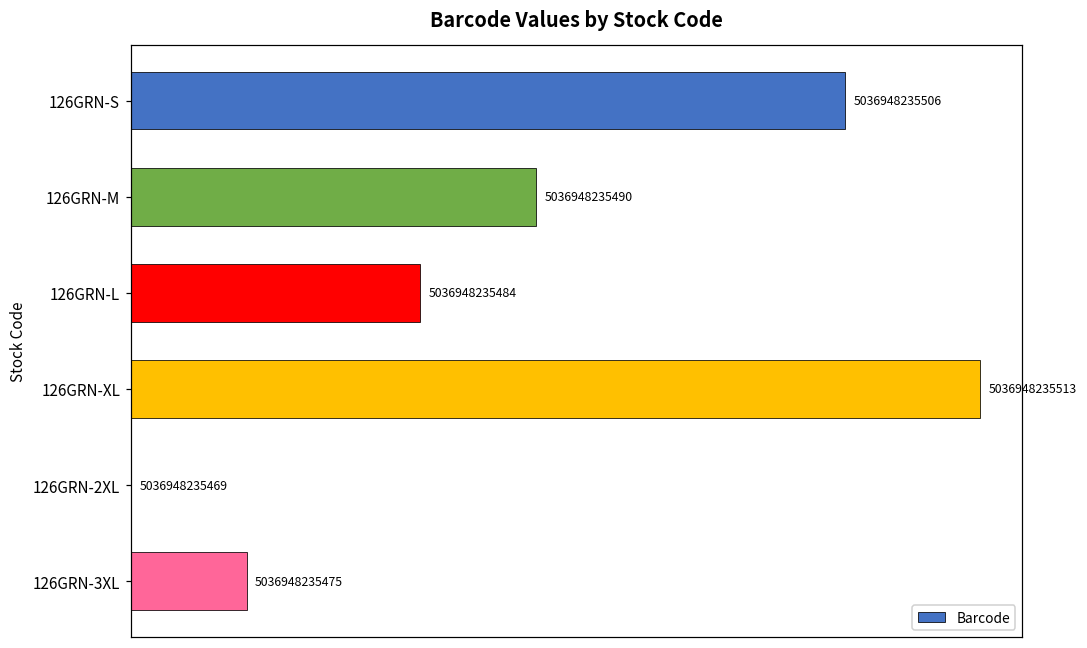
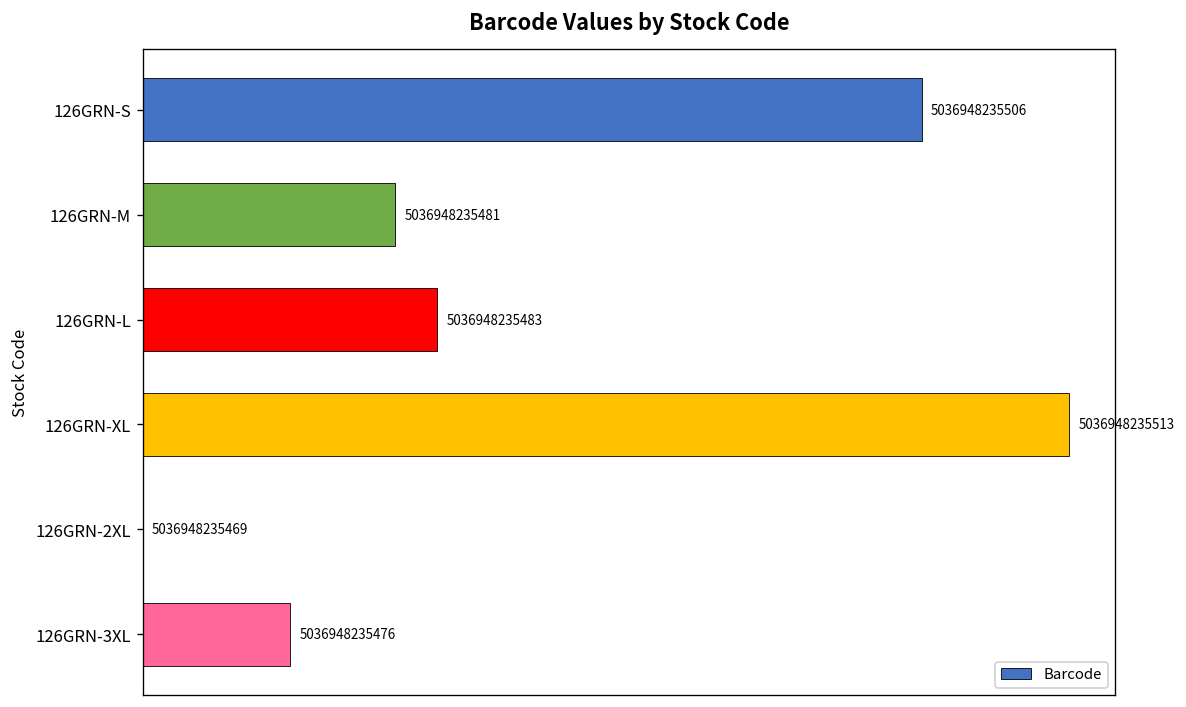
126GRN-M: 5036948235490 -> 5036948235481
126GRN-L: 5036948235484 -> 5036948235483
126GRN-3XL: 5036948235475 -> 5036948235476
